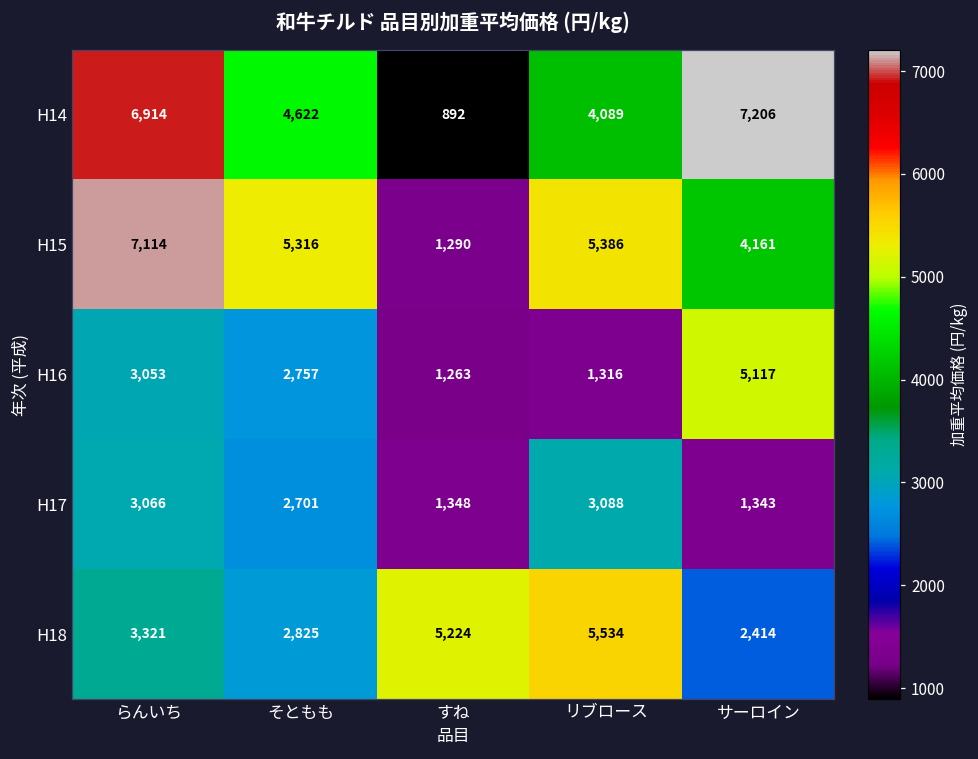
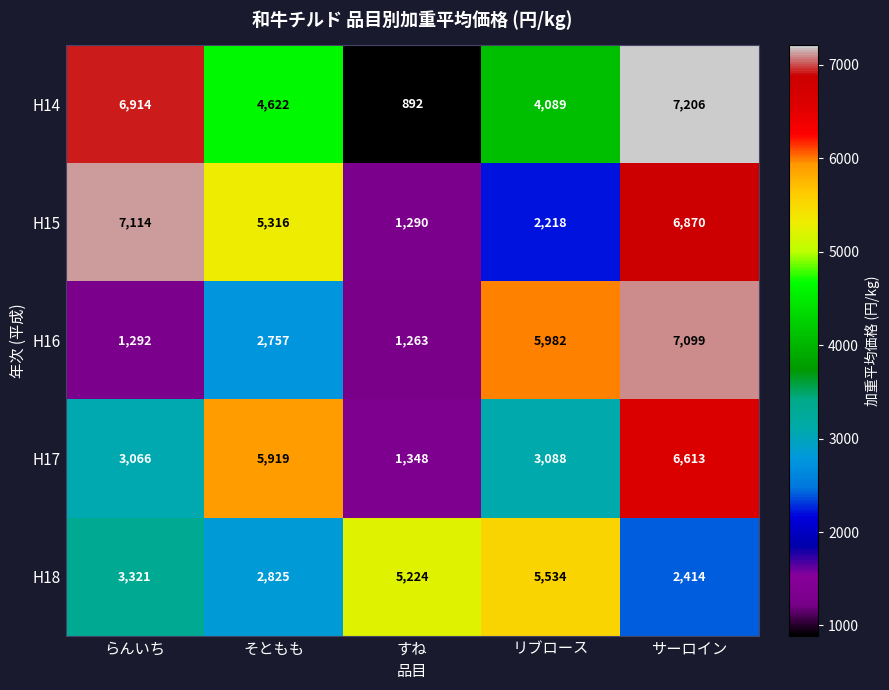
H15, リブロース: 5,386 -> 2,218
H15, サーロイン: 4,161 -> 6,870
H16, らんいち: 3,053 -> 1,292
H16, リブロース: 1,316 -> 5,982
H16, サーロイン: 5,117 -> 7,099
H17, そともも: 2,701 -> 5,919
H17, サーロイン: 1,343 -> 6,613
